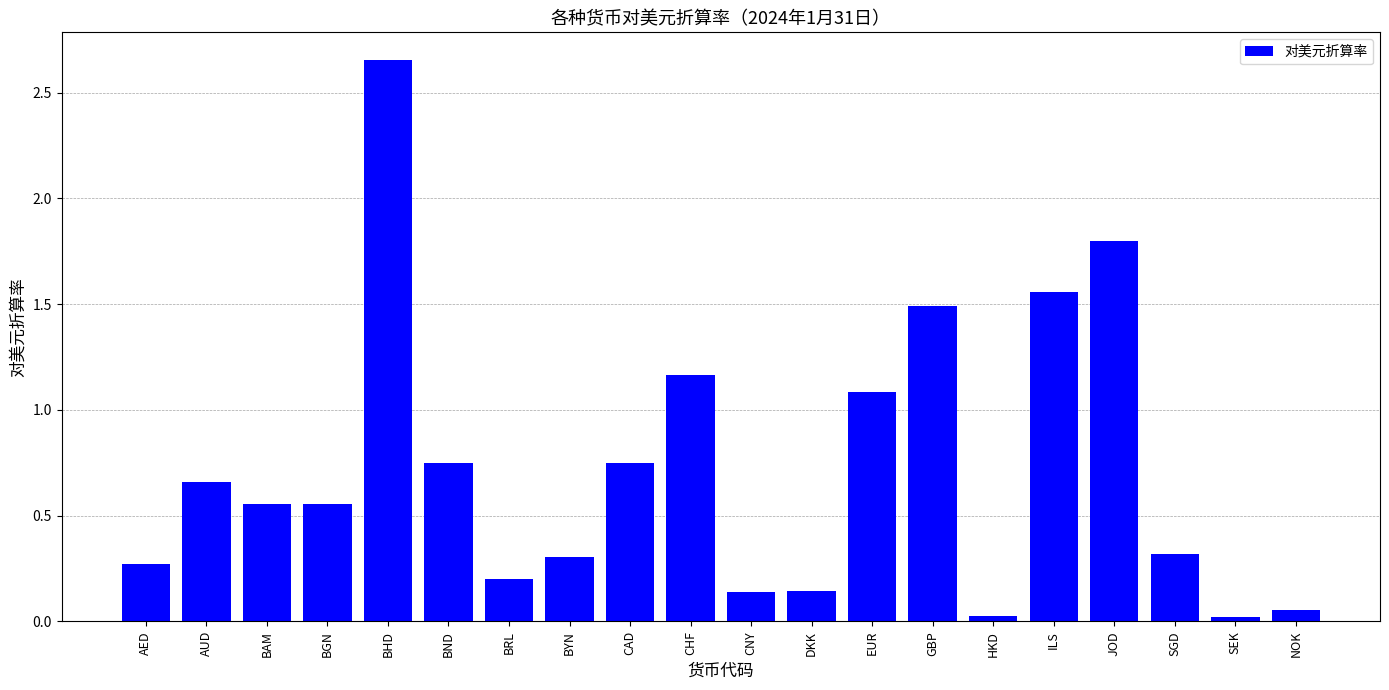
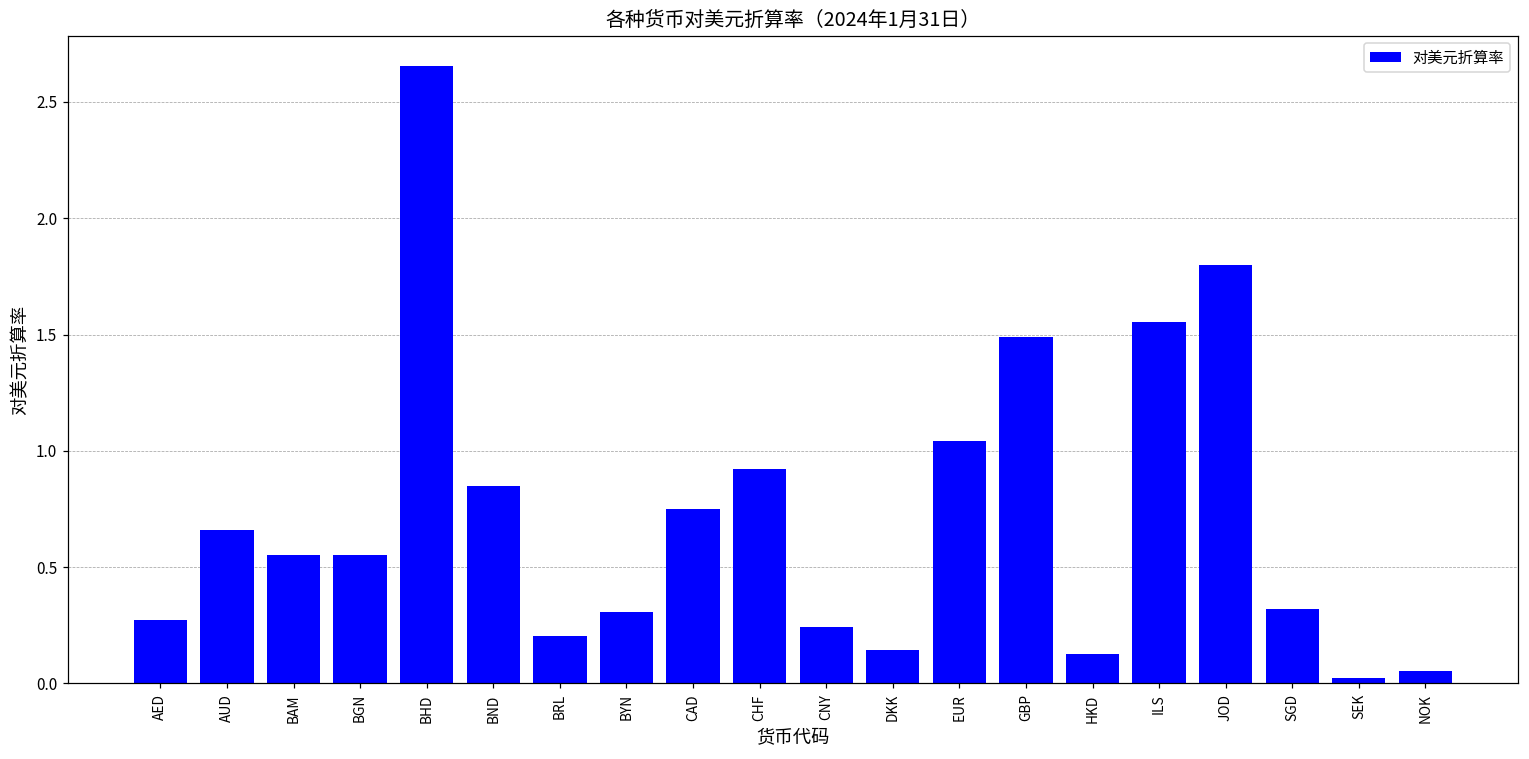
BND: 0.75 -> 0.85
CHF: 1.16 -> 0.92
CNY: 0.14 -> 0.24
EUR: 1.09 -> 1.04
HKD: 0.02 -> 0.13
